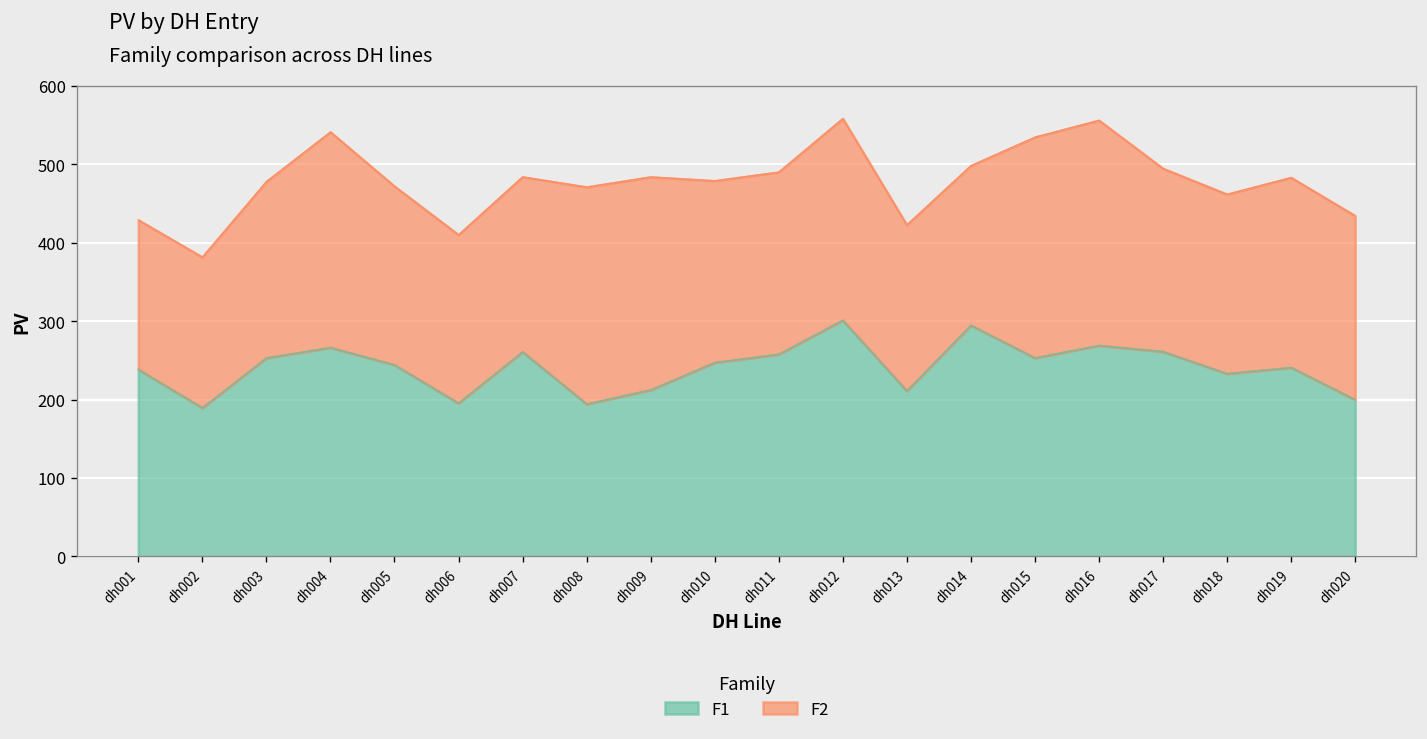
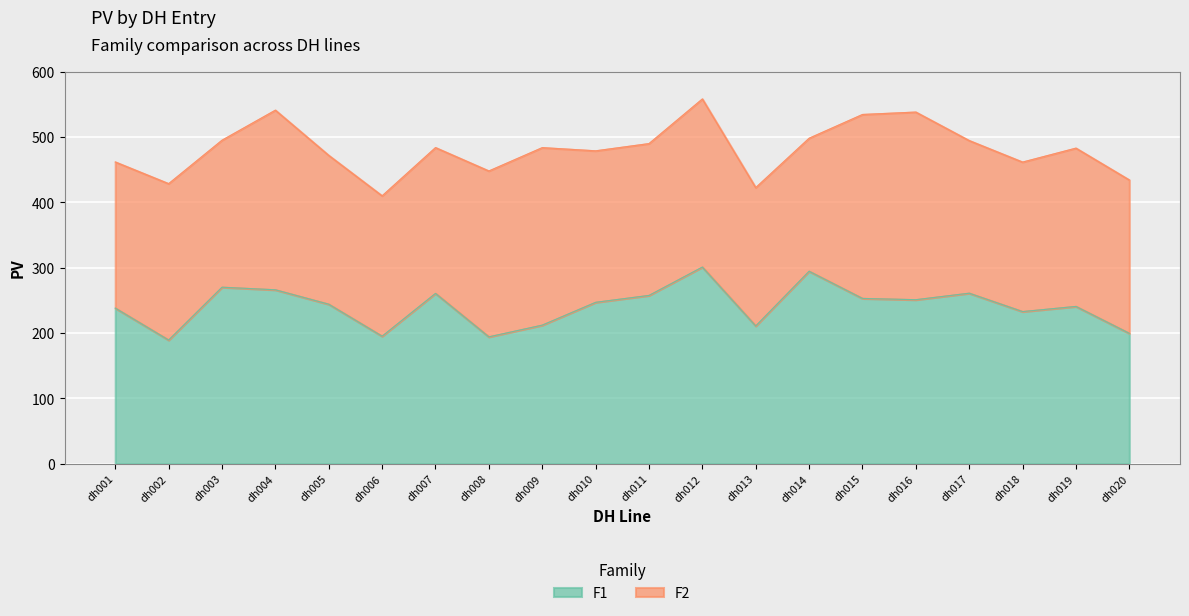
F2, dh001: 190 -> 220
F2, dh002: 190 -> 240
F1, dh003: 250 -> 270
F2, dh008: 280 -> 250
F1, dh016: 270 -> 250
